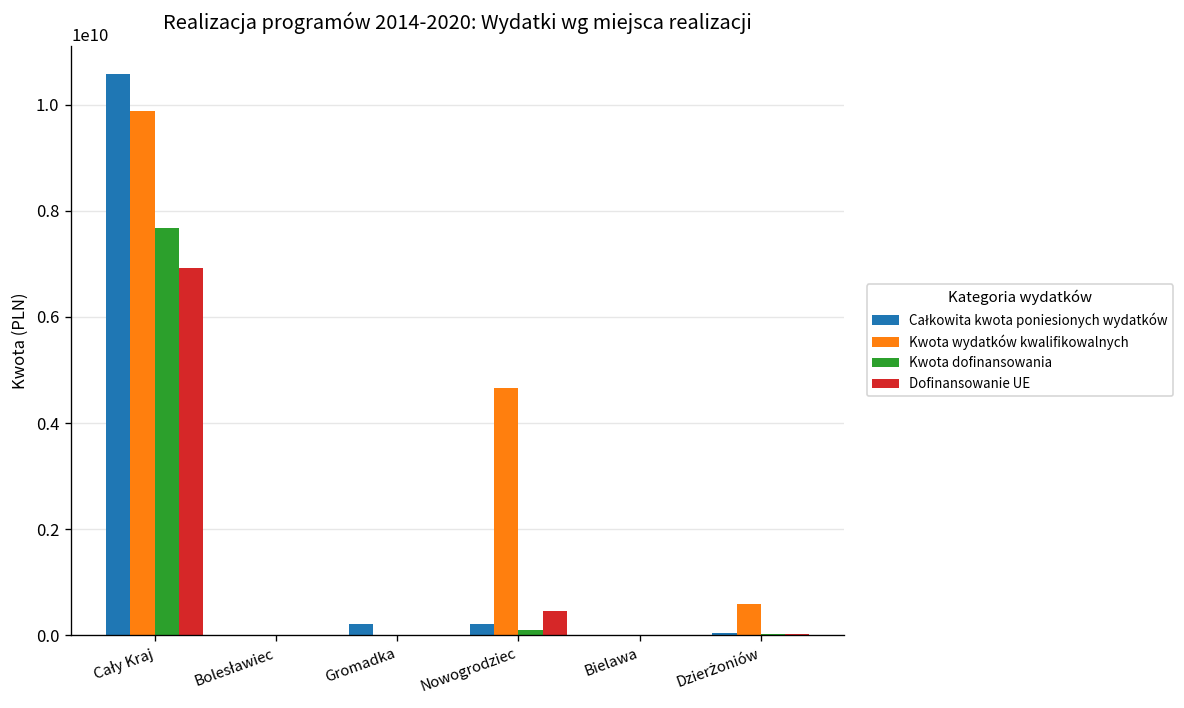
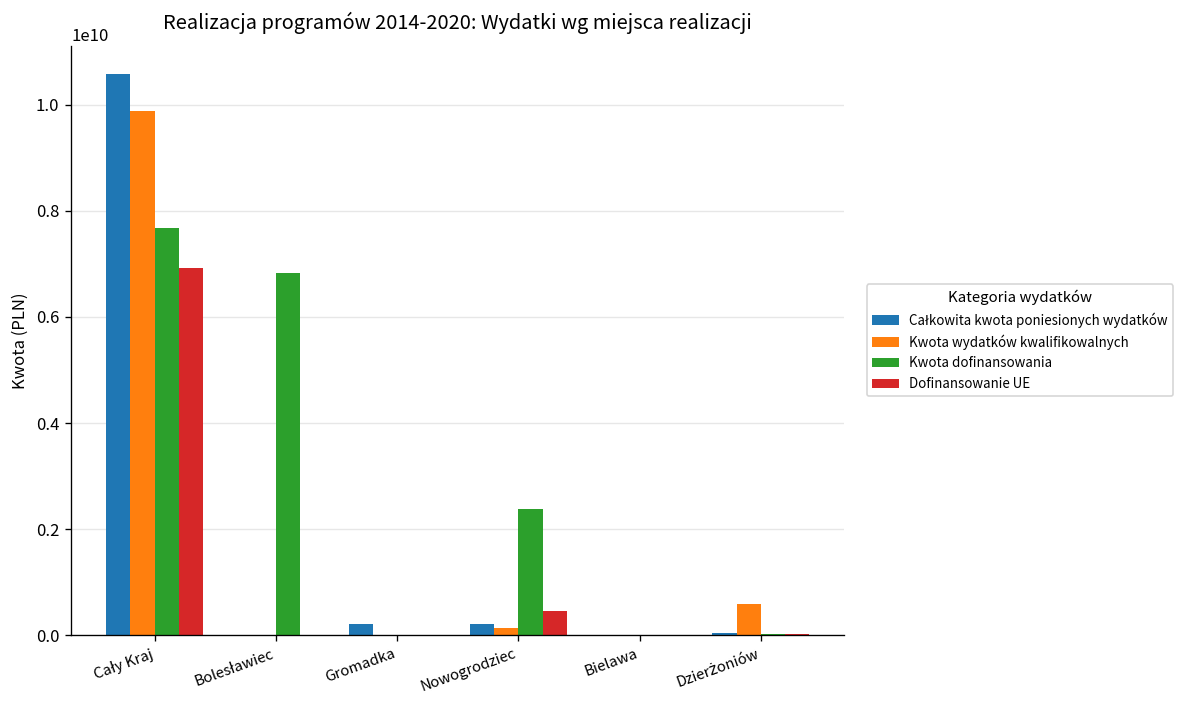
Kwota dofinansowania, Bolesławiec: 0 -> 6800000000
Kwota wydatków kwalifikowalnych, Nowogrodziec: 4700000000 -> 100000000
Kwota dofinansowania, Nowogrodziec: 100000000 -> 2400000000
